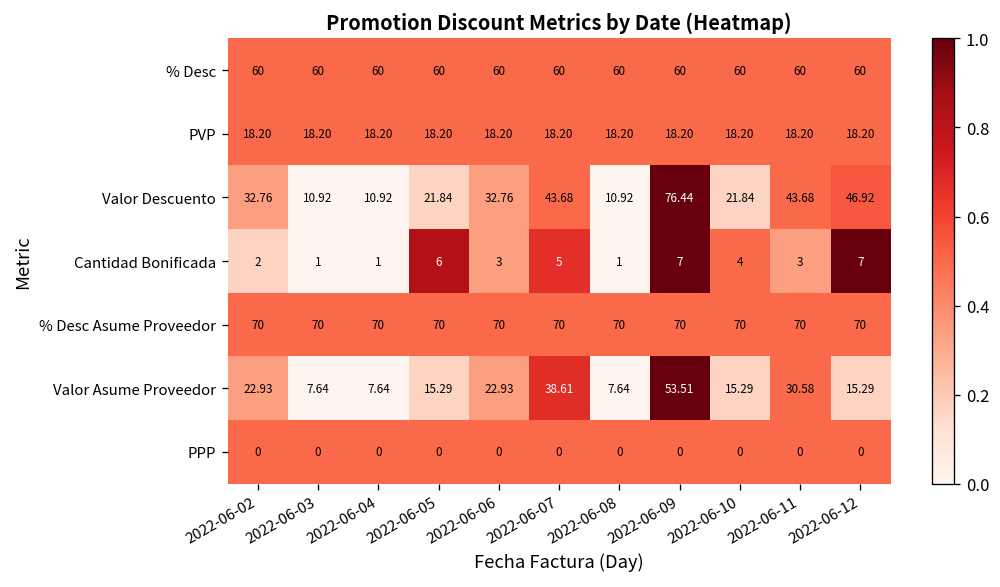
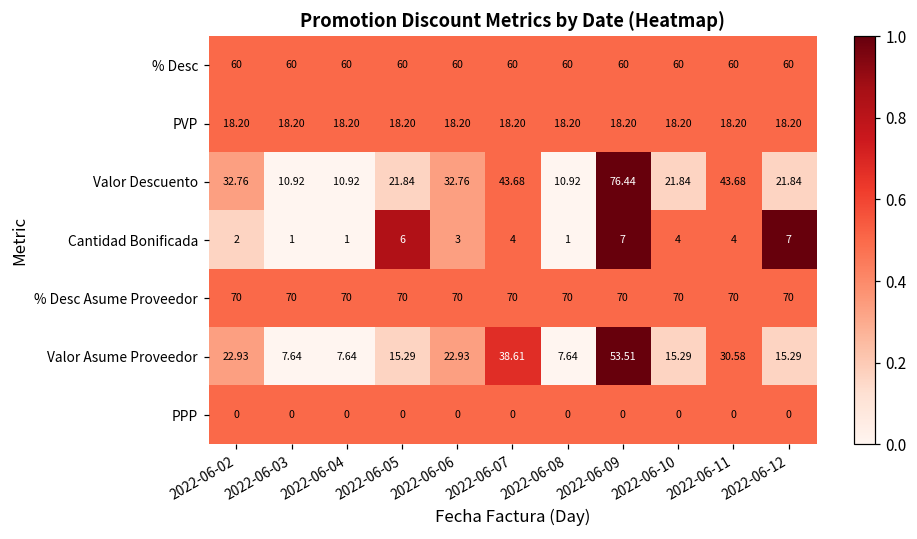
Valor Descuento, 2022-06-12: 46.92 -> 21.84
Cantidad Bonificada, 2022-06-07: 5 -> 4
Cantidad Bonificada, 2022-06-11: 3 -> 4
